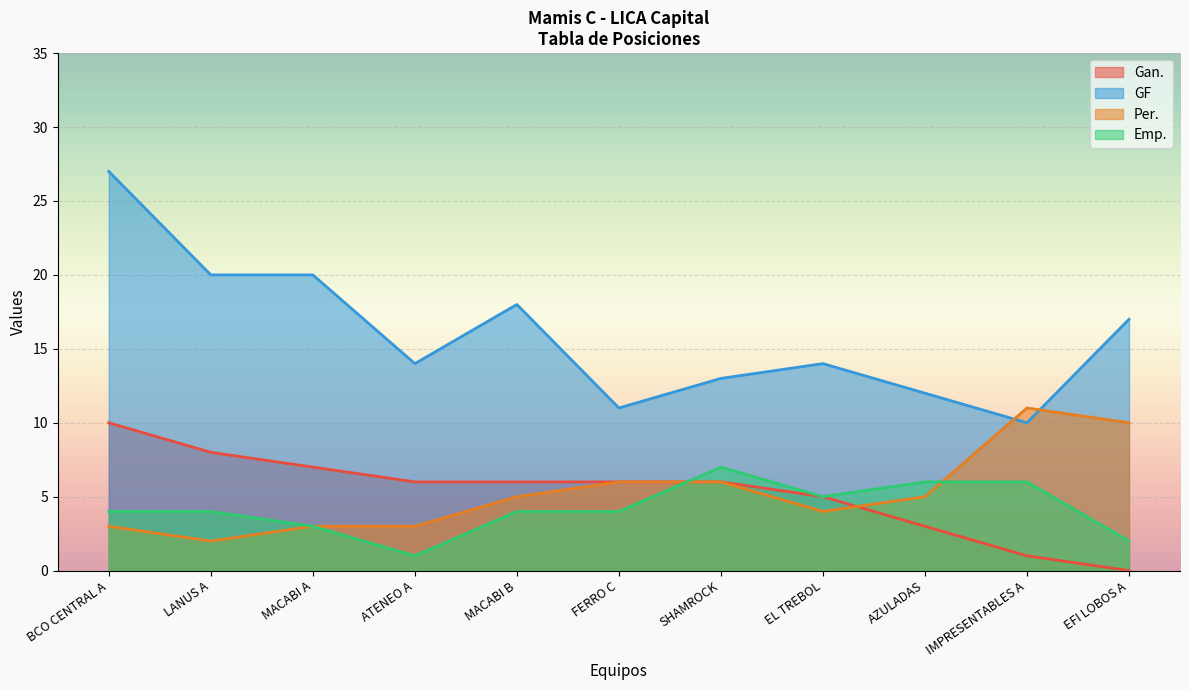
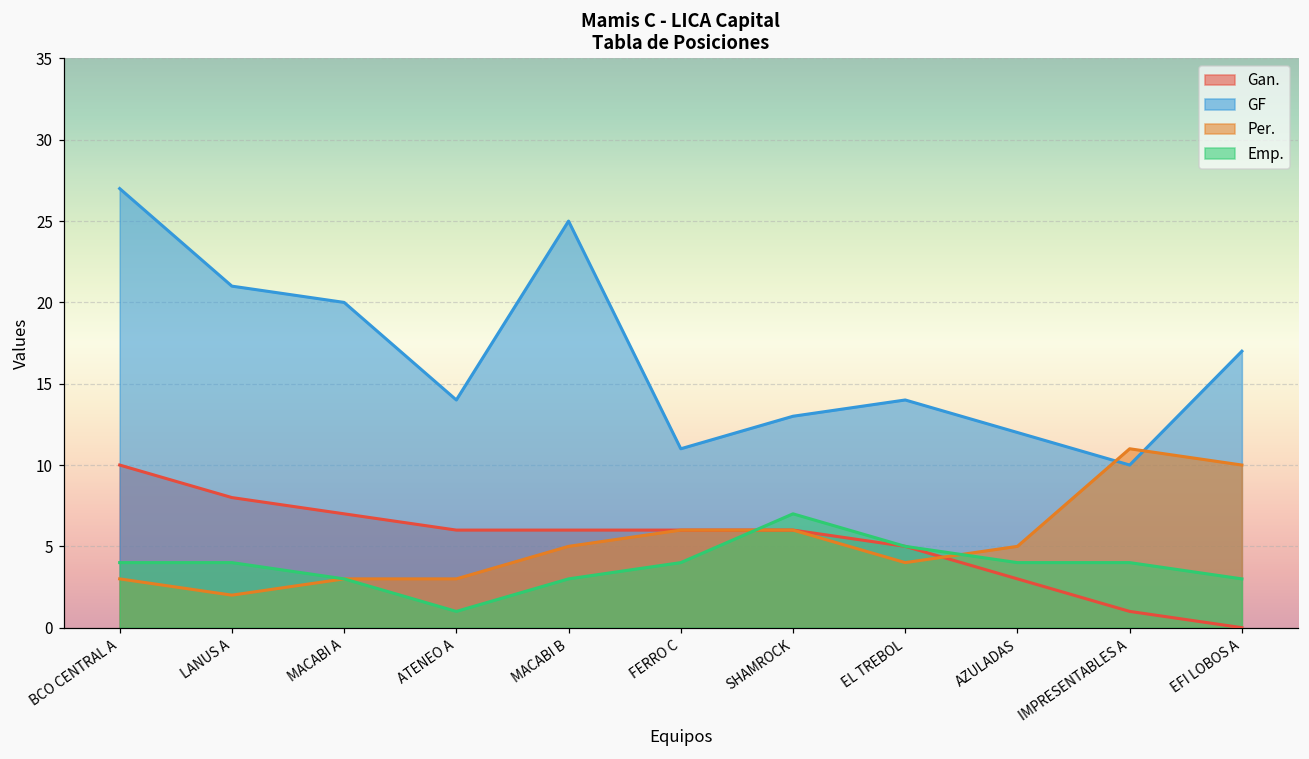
GF, LANUS A: 20 -> 21
GF, MACABI B: 18 -> 25
Emp., MACABI B: 4 -> 3
Emp., AZULADAS: 6 -> 4
Emp., IMPRESENTABLES A: 6 -> 4
Emp., EFI LOBOS A: 2 -> 3
